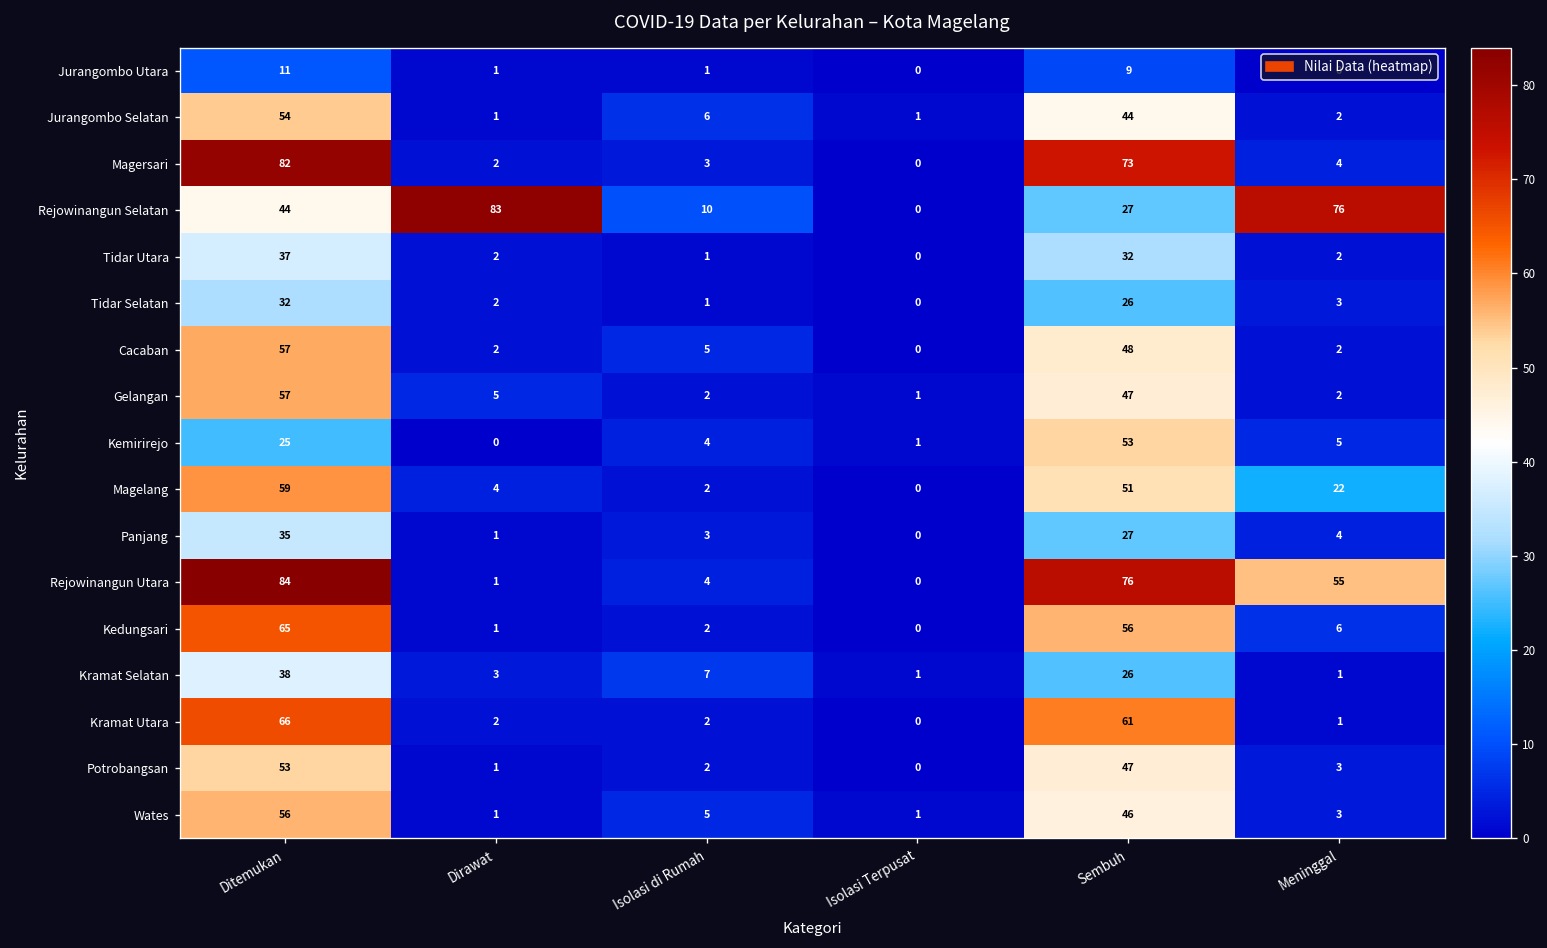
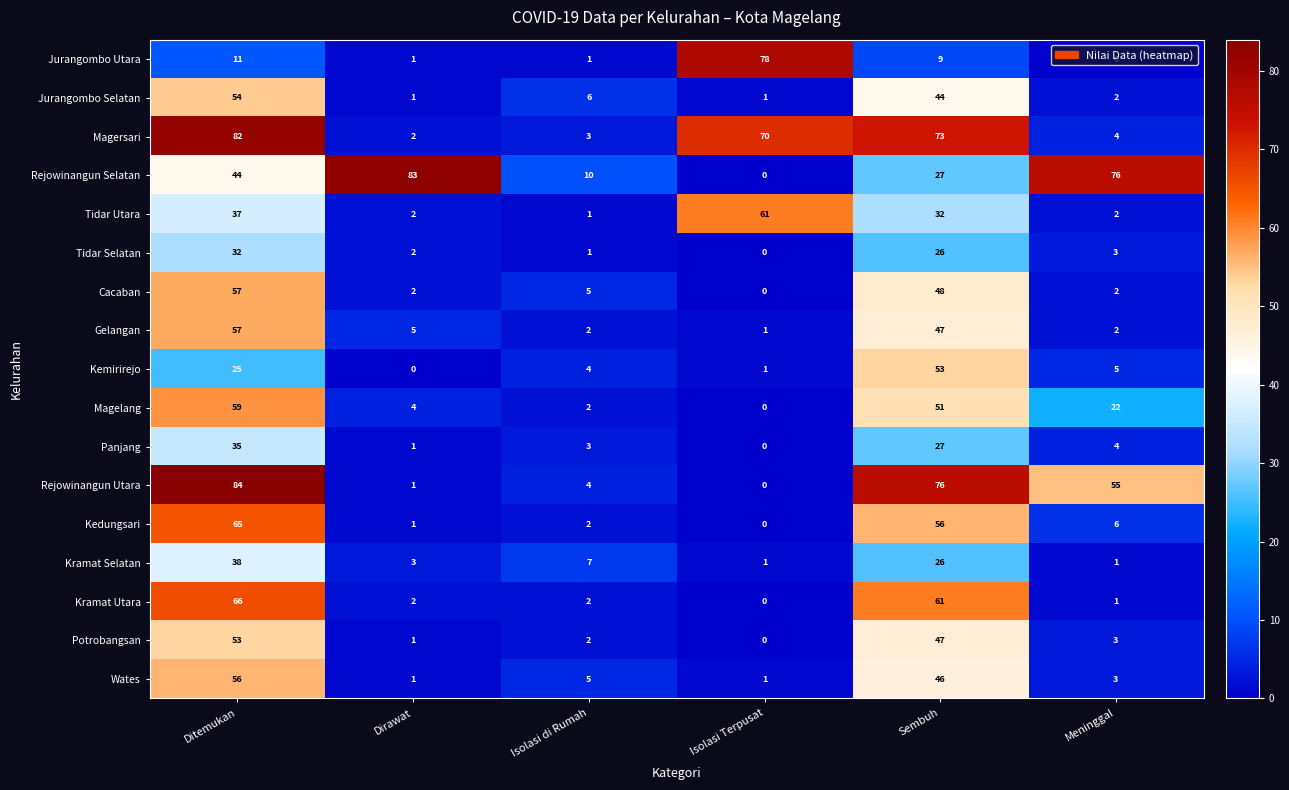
Jurangombo Utara, Isolasi Terpusat: 0 -> 78
Magersari, Isolasi Terpusat: 0 -> 70
Tidar Utara, Isolasi Terpusat: 0 -> 61
